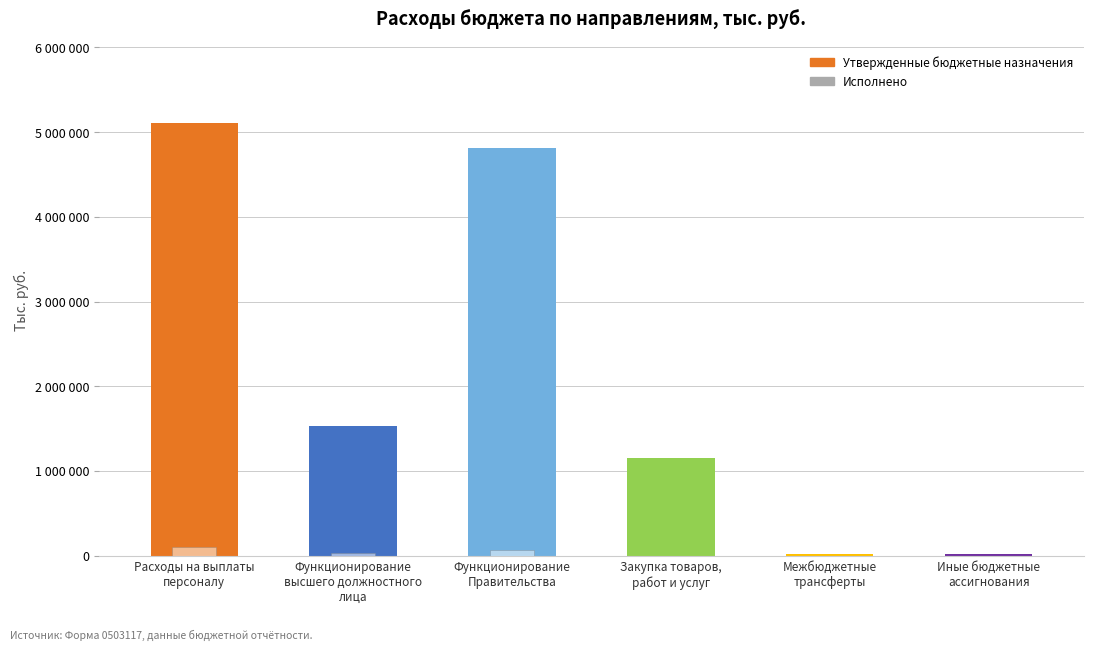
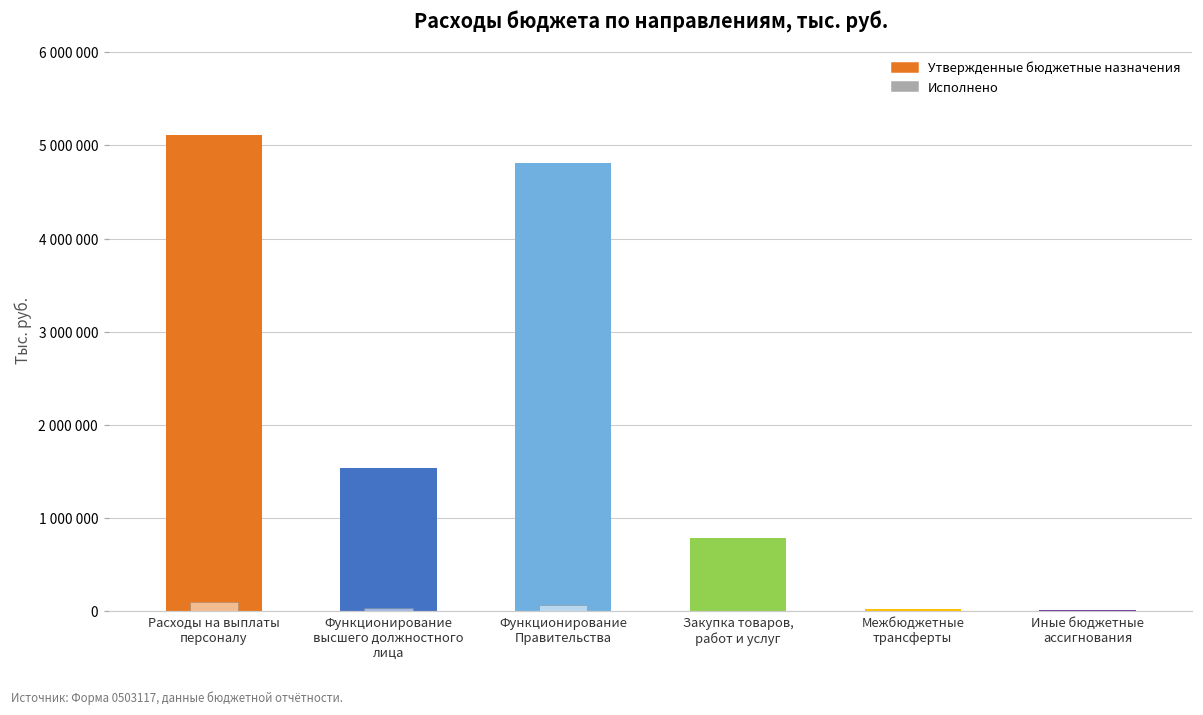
Утвержденные бюджетные назначения, Закупка товаров, работ и услуг: 1100000 -> 800000
